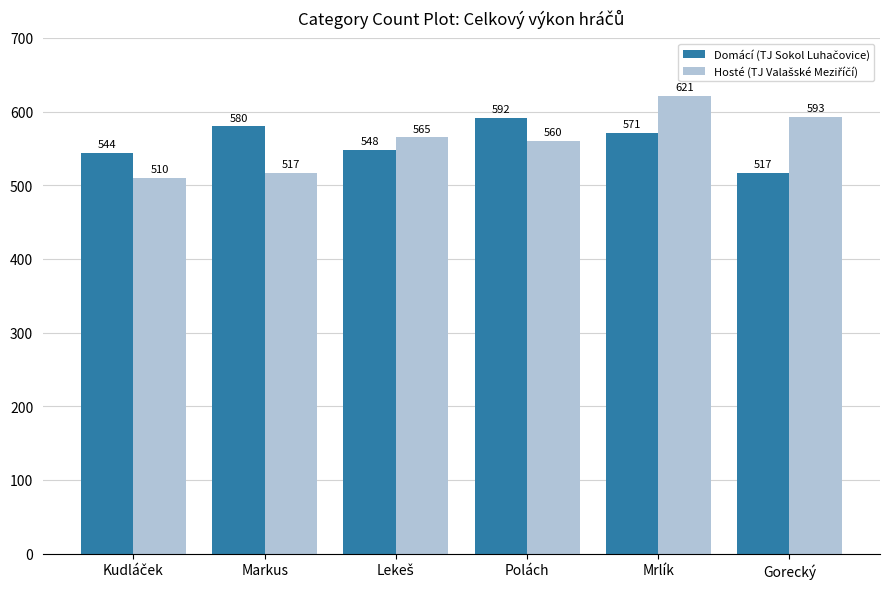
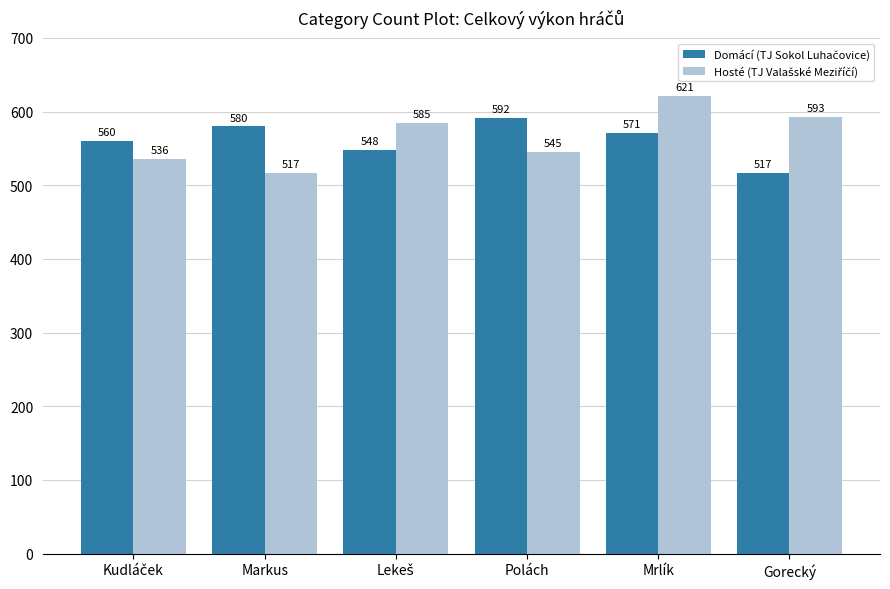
Domácí (TJ Sokol Luhačovice), Kudláček: 544 -> 560
Hosté (TJ Valašské Meziříčí), Kudláček: 510 -> 536
Hosté (TJ Valašské Meziříčí), Lekeš: 565 -> 585
Hosté (TJ Valašské Meziříčí), Polách: 560 -> 545
